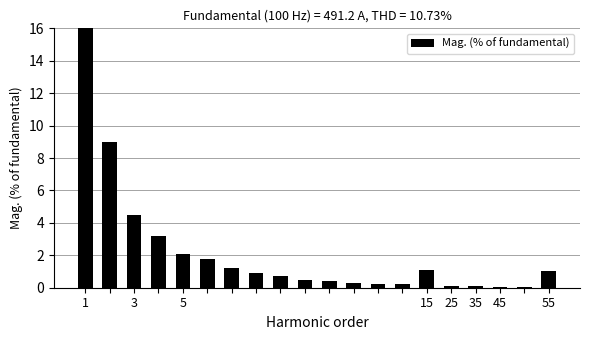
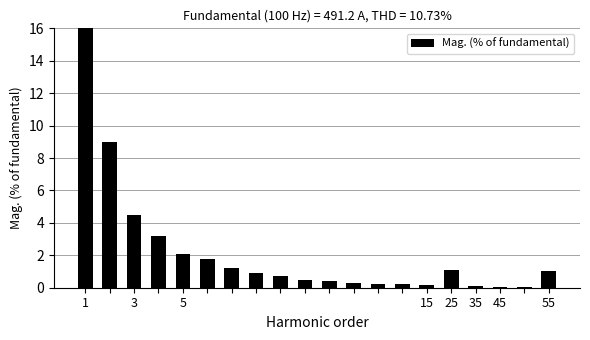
15: 1.1 -> 0.2
25: 0.1 -> 1.1
